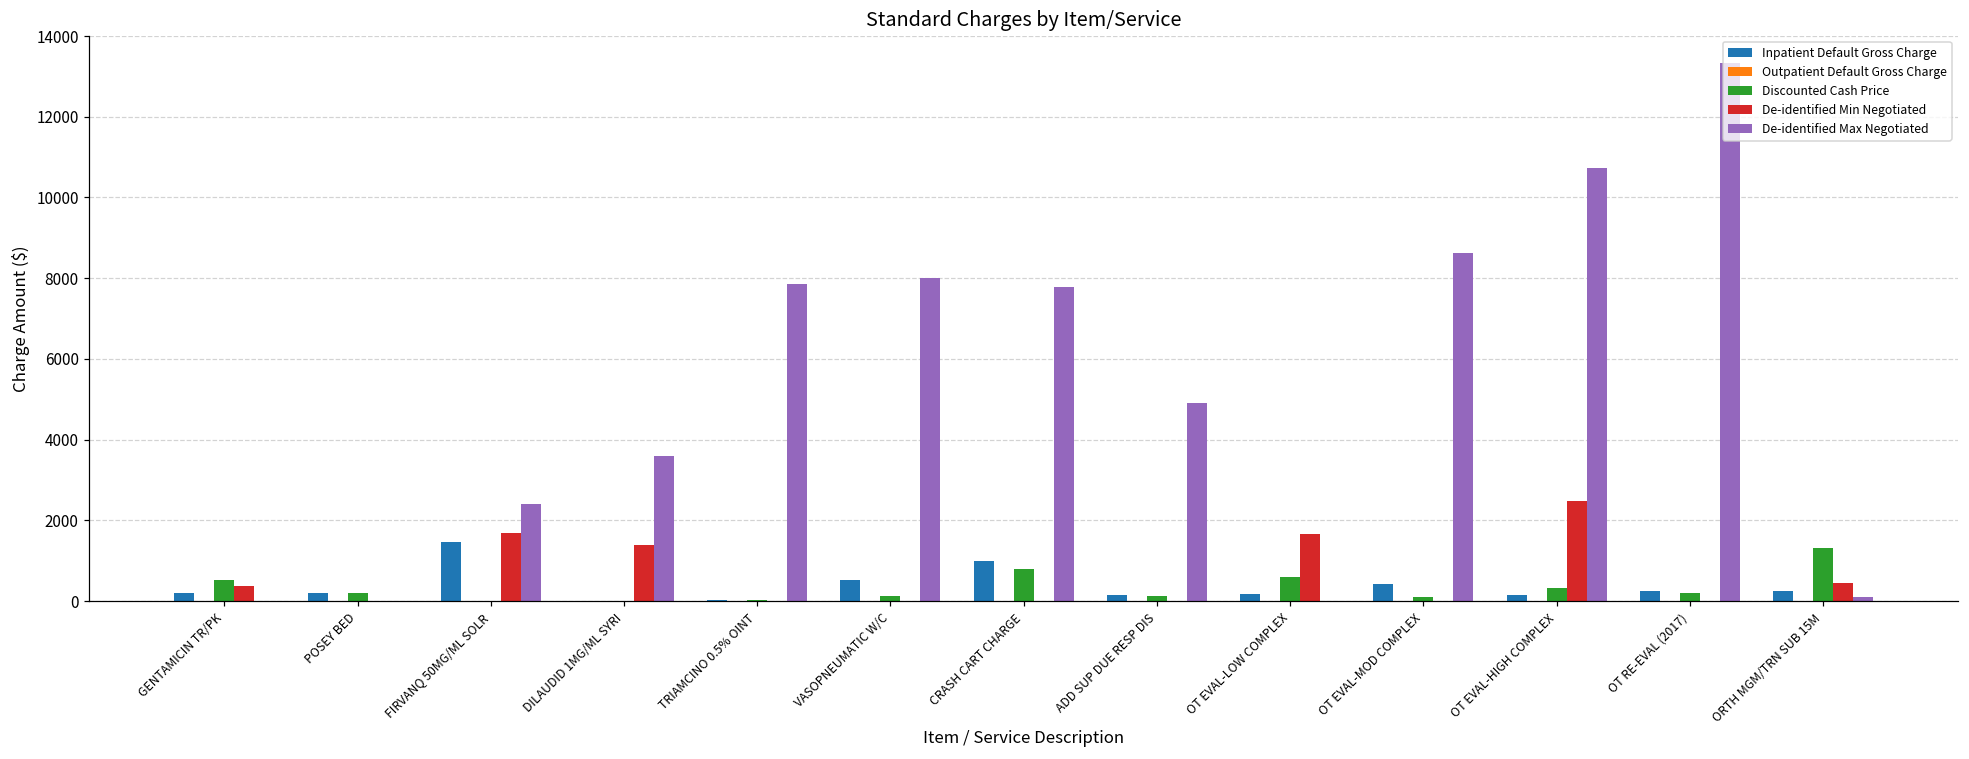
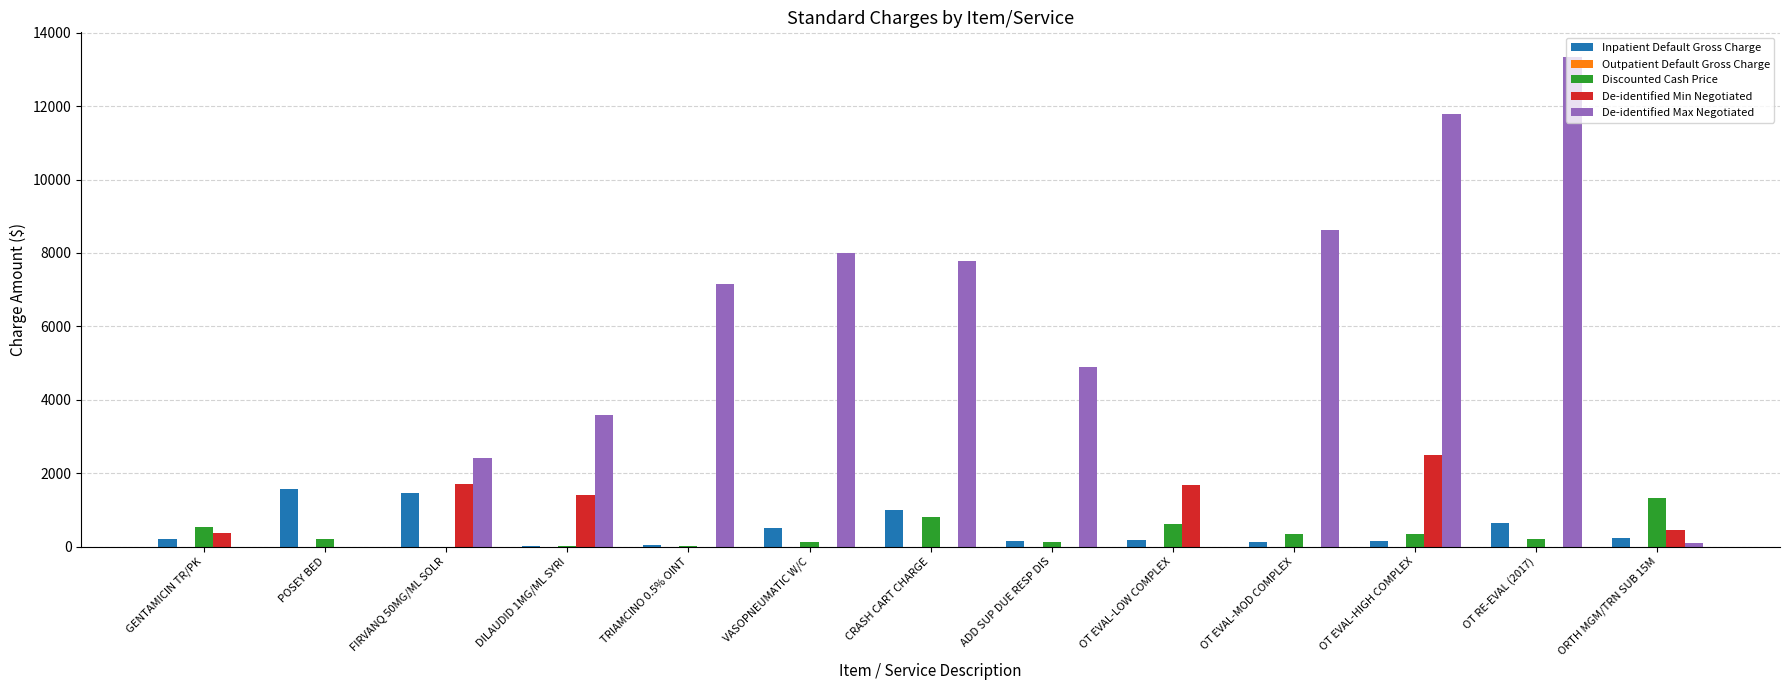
Inpatient Default Gross Charge, POSEY BED: 200 -> 1600
De-identified Max Negotiated, TRIAMCINO 0.5% OINT: 7800 -> 7100
Inpatient Default Gross Charge, OT EVAL-MOD COMPLEX: 400 -> 100
Discounted Cash Price, OT EVAL-MOD COMPLEX: 100 -> 300
De-identified Max Negotiated, OT EVAL-HIGH COMPLEX: 10700 -> 11800
Inpatient Default Gross Charge, OT RE-EVAL (2017): 300 -> 600
